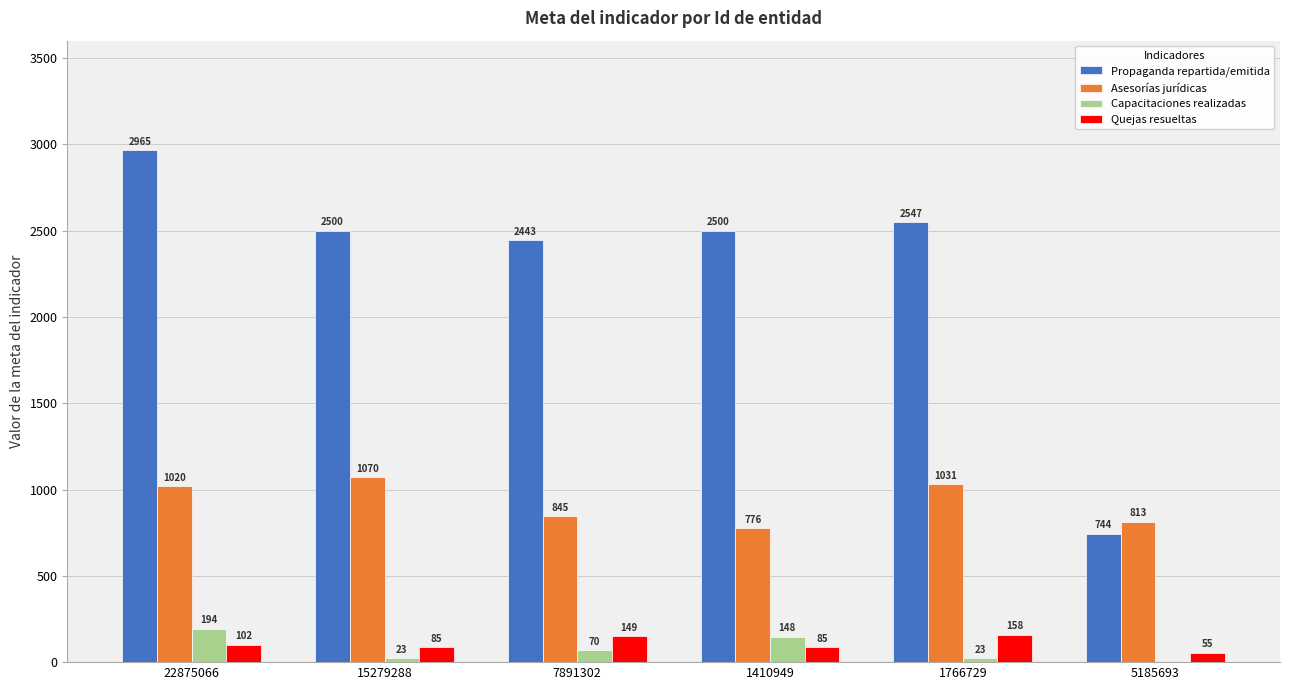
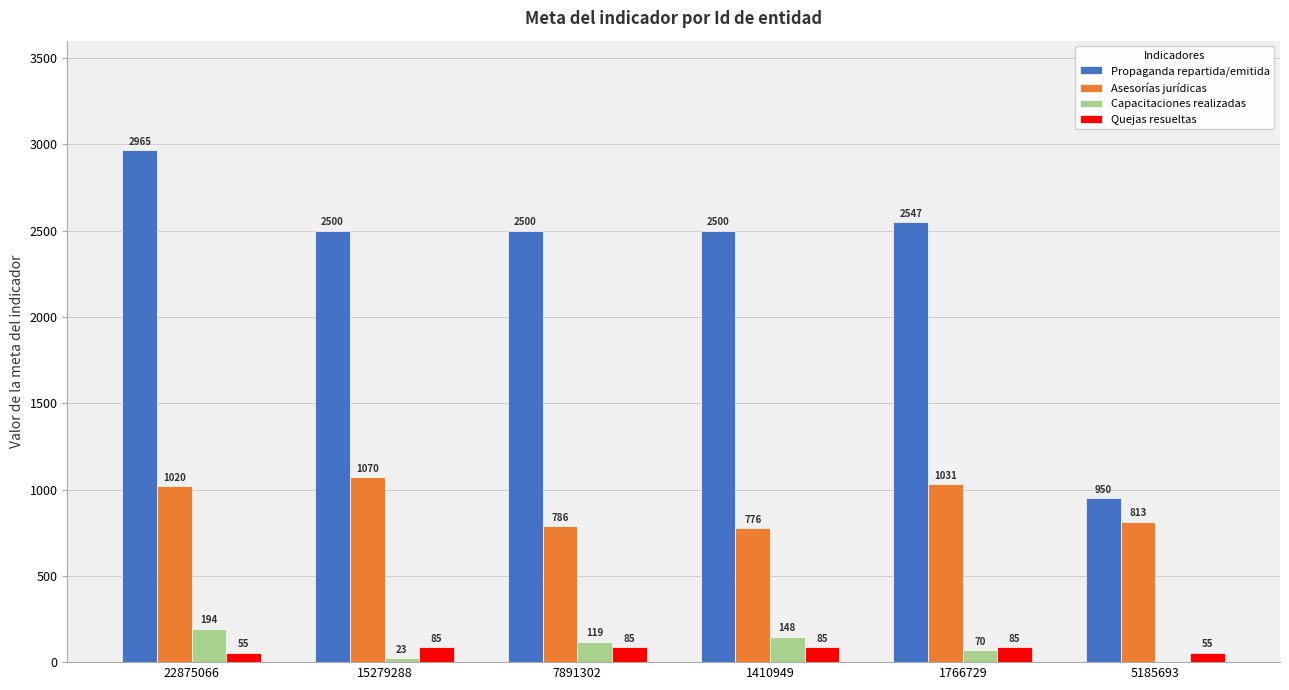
Quejas resueltas, 22875066: 102 -> 55
Propaganda repartida/emitida, 7891302: 2443 -> 2500
Asesorías jurídicas, 7891302: 845 -> 786
Capacitaciones realizadas, 7891302: 70 -> 119
Quejas resueltas, 7891302: 149 -> 85
Capacitaciones realizadas, 1766729: 23 -> 70
Quejas resueltas, 1766729: 158 -> 85
Propaganda repartida/emitida, 5185693: 744 -> 950
